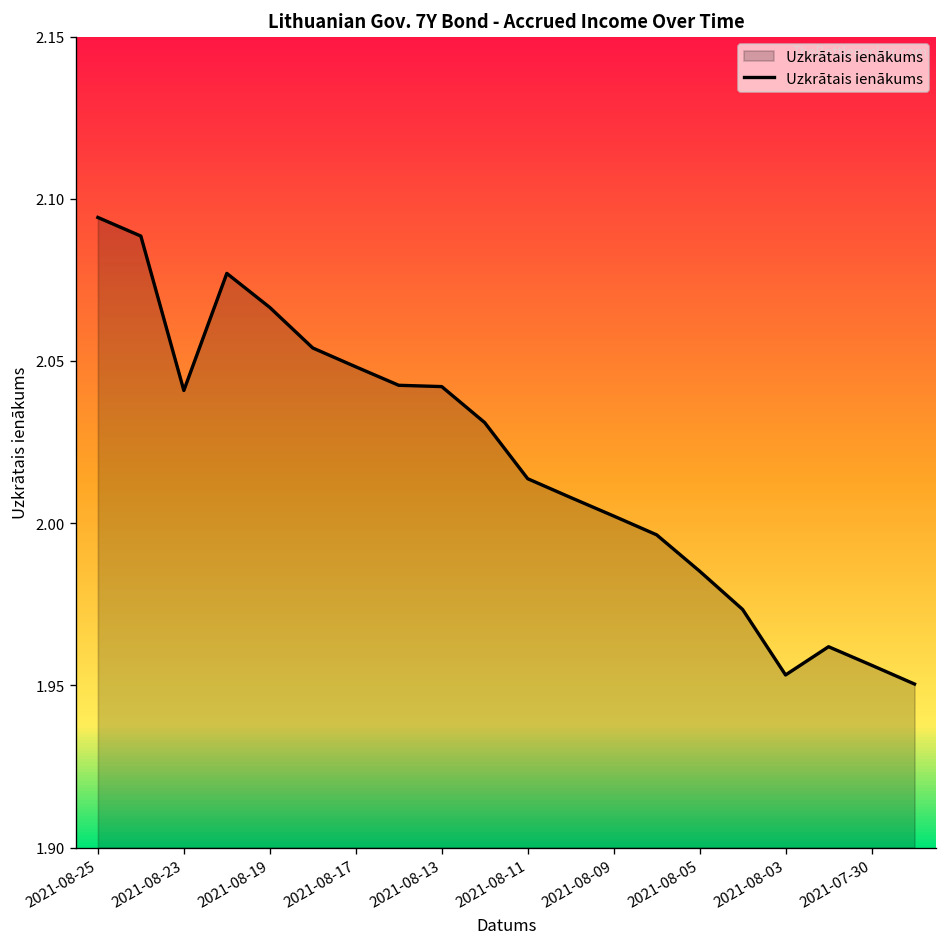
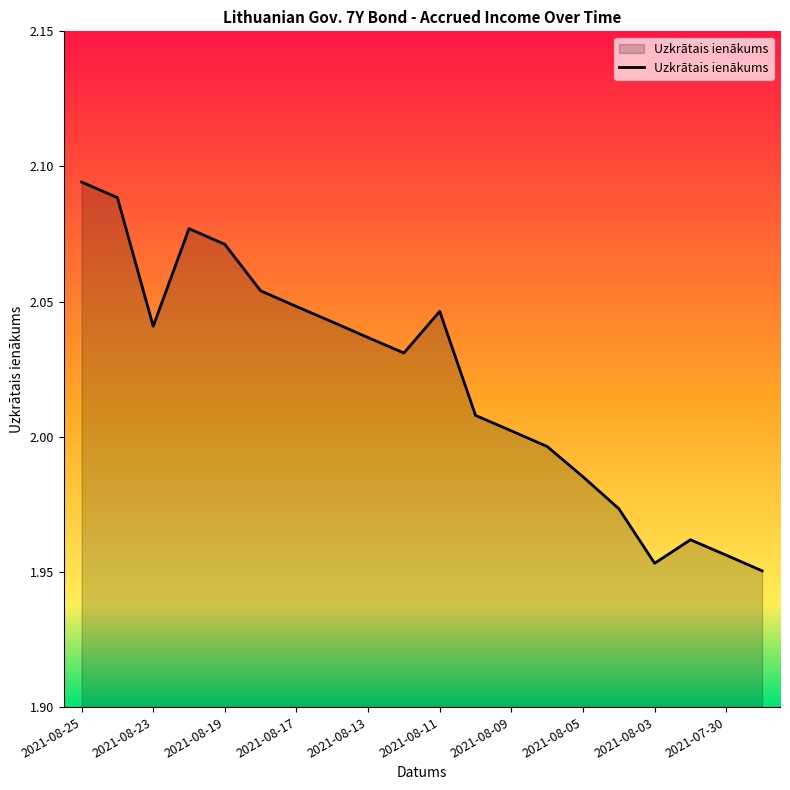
2021-08-19: 2.067 -> 2.071
2021-08-13: 2.042 -> 2.037
2021-08-11: 2.014 -> 2.046
